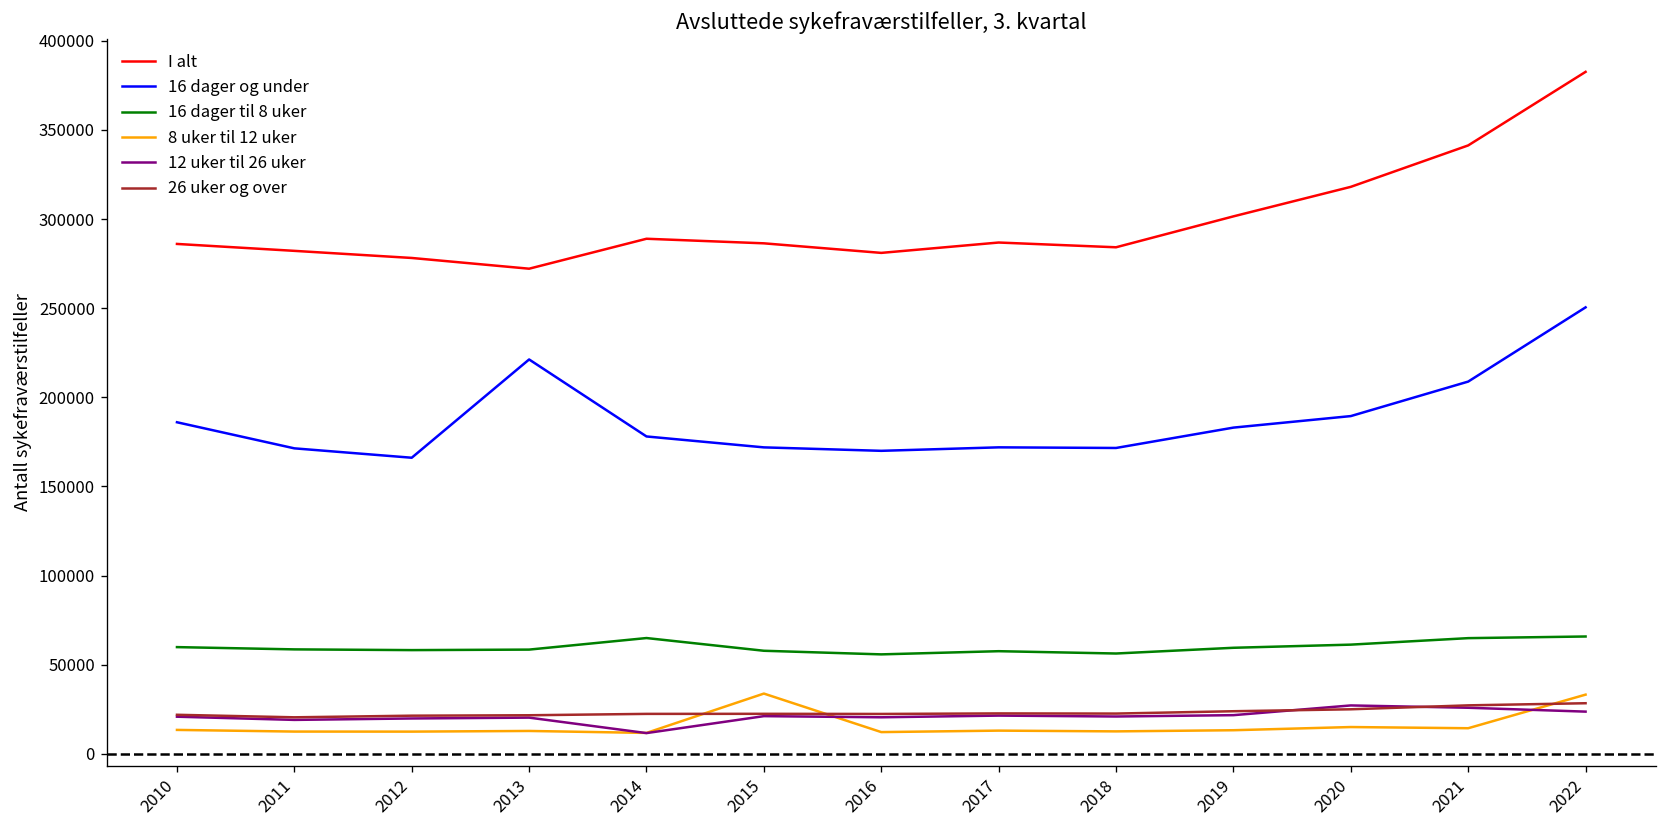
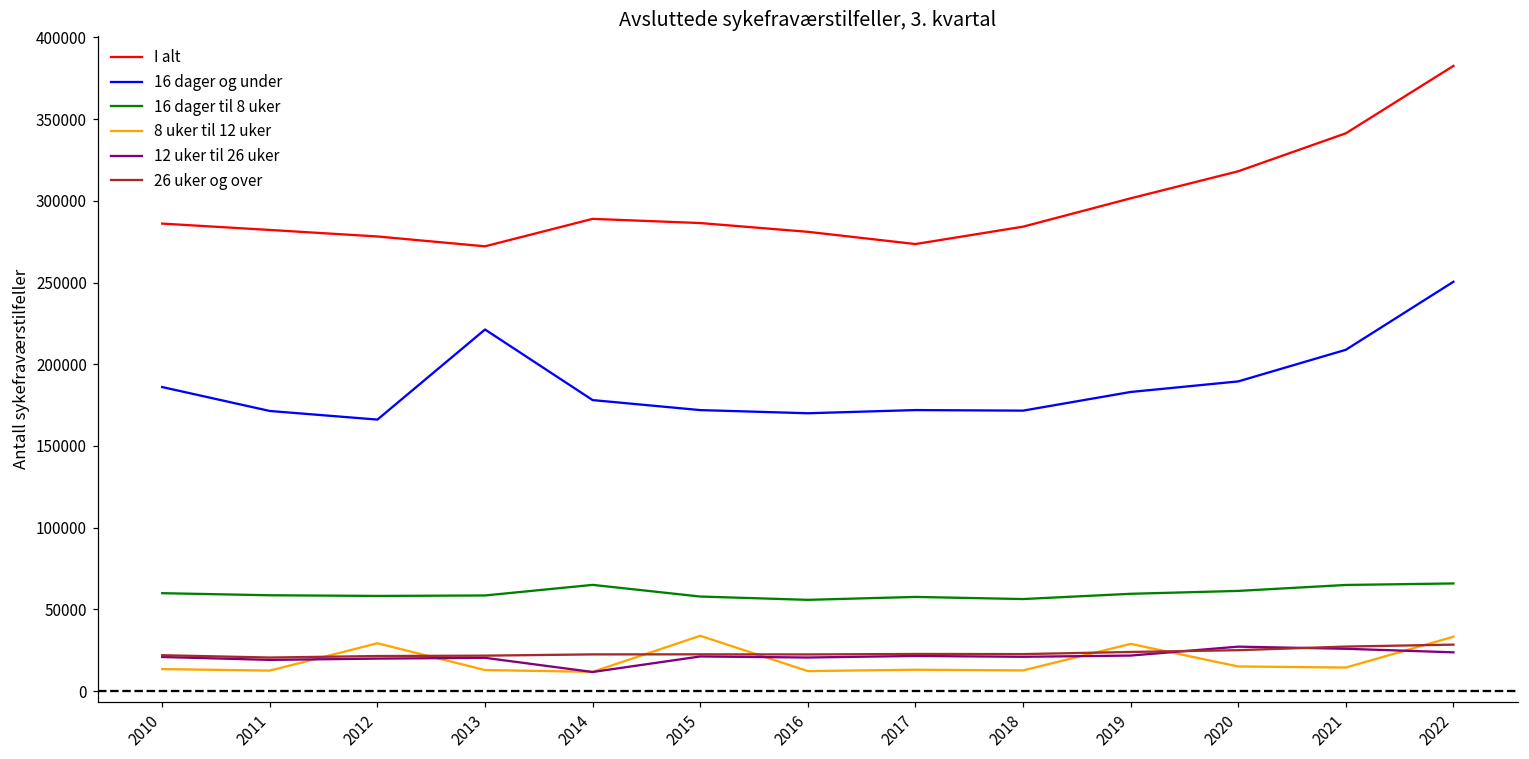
8 uker til 12 uker, 2012: 13000 -> 29000
I alt, 2017: 287000 -> 274000
8 uker til 12 uker, 2019: 13000 -> 29000
